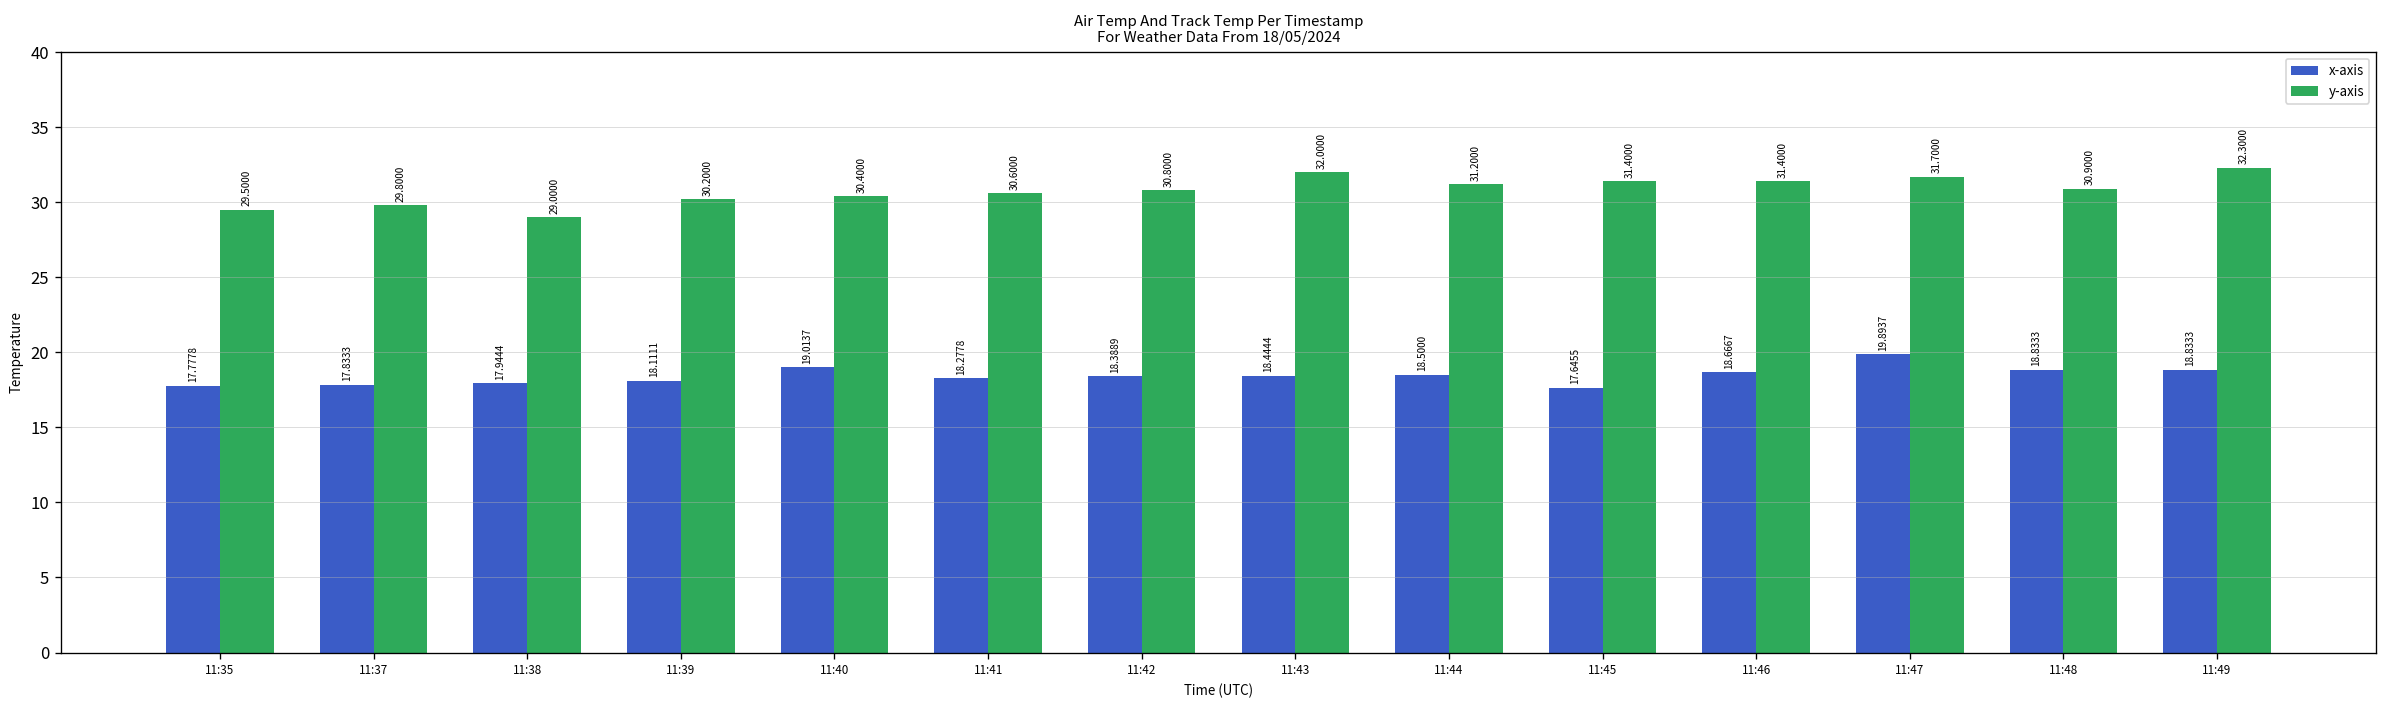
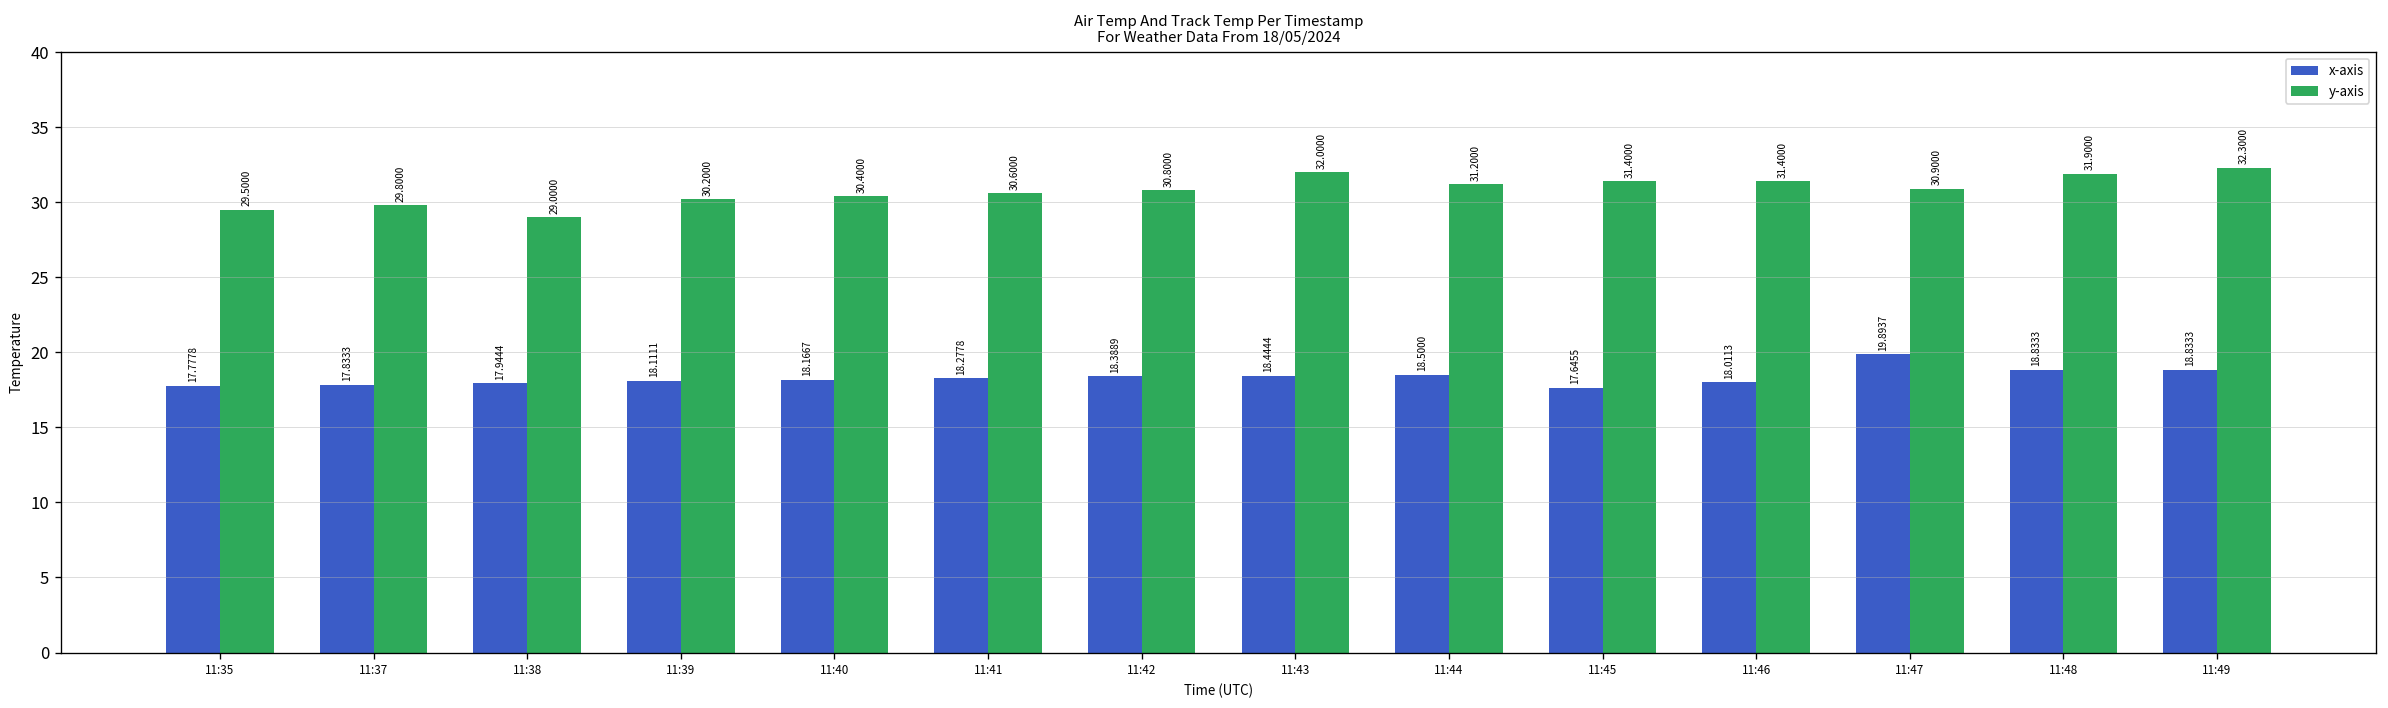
x-axis, 11:40: 19.0137 -> 18.1667
x-axis, 11:46: 18.6667 -> 18.0113
y-axis, 11:47: 31.7000 -> 30.9000
y-axis, 11:48: 30.9000 -> 31.9000
